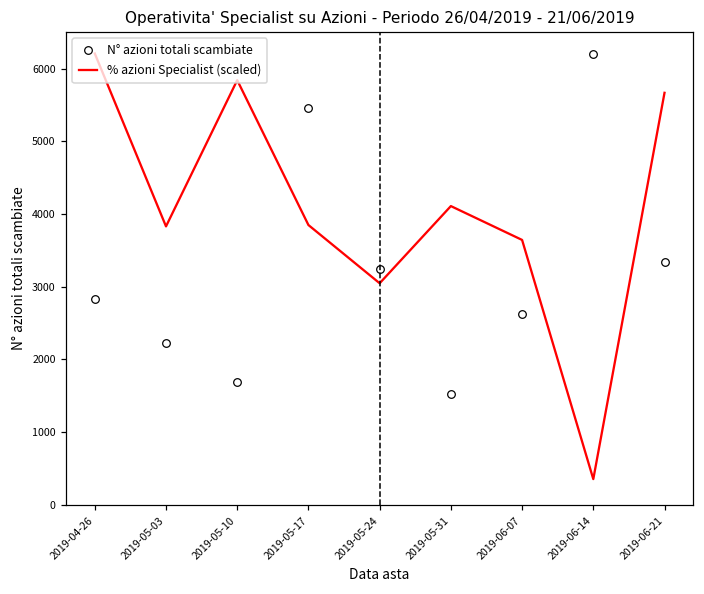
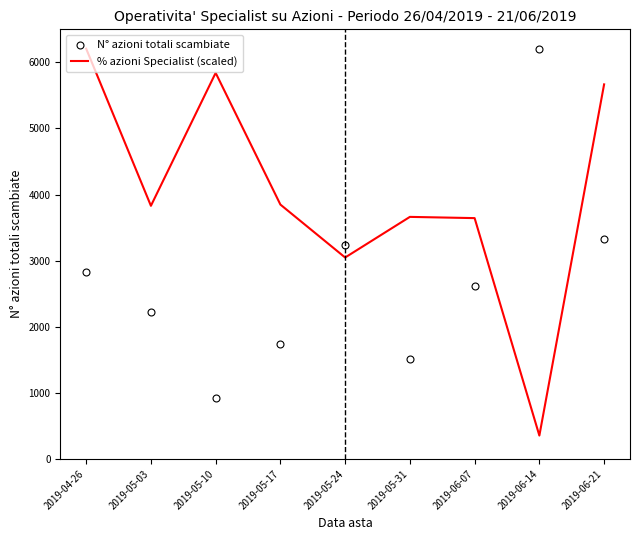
N° azioni totali scambiate, 2019-05-10: 1700 -> 900
N° azioni totali scambiate, 2019-05-17: 5500 -> 1700
% azioni Specialist (scaled), 2019-05-31: 4100 -> 3700
